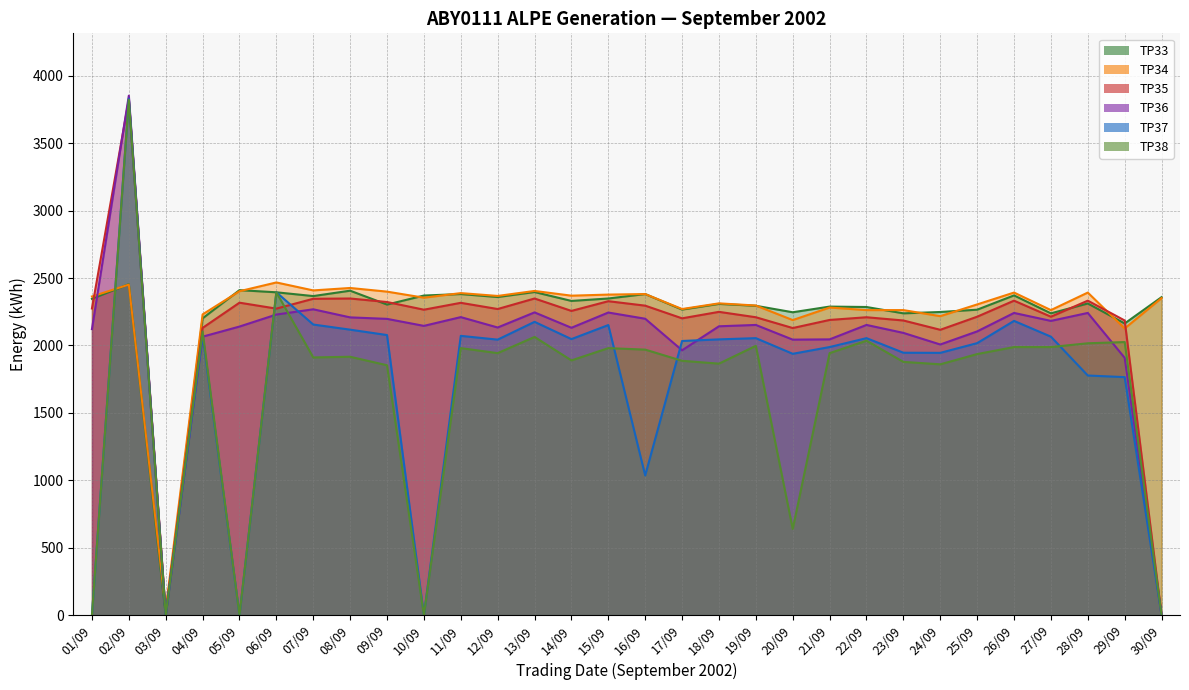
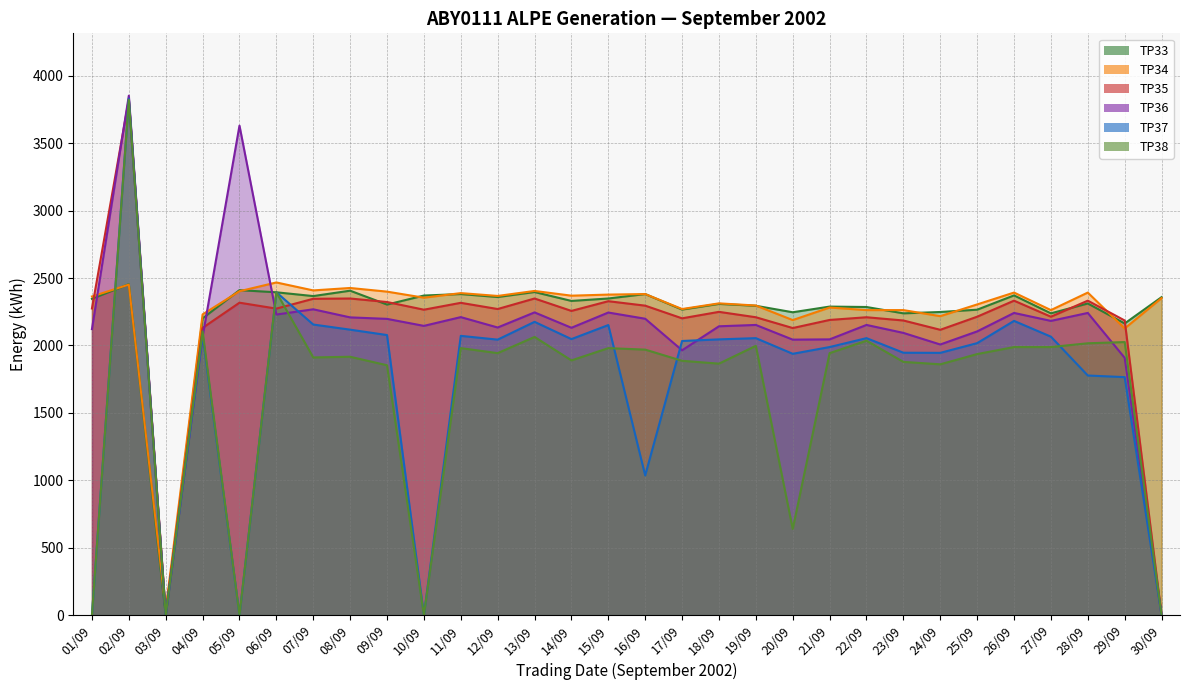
TP36, 05/09: 2140 -> 3630
